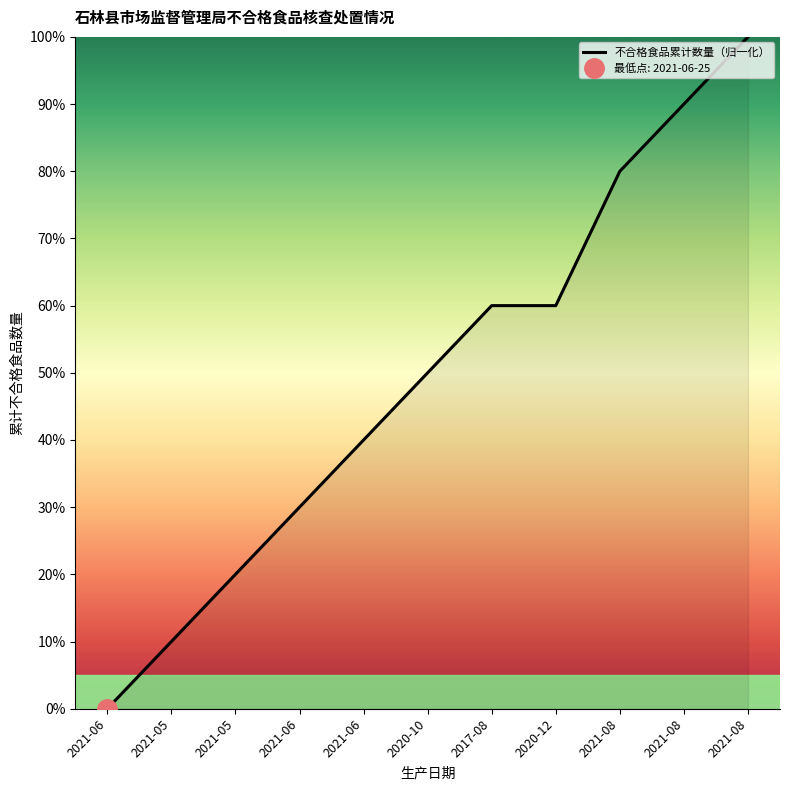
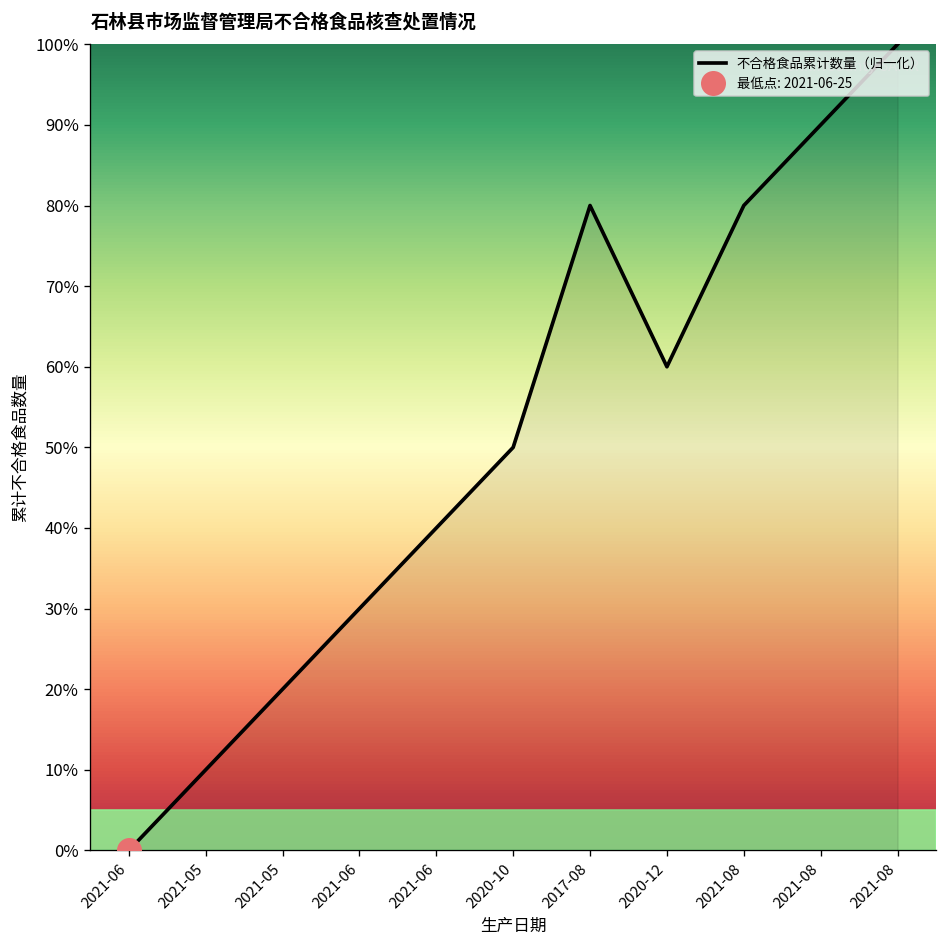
不合格食品累计数量（归一化）, 2017-08: 60% -> 80%
